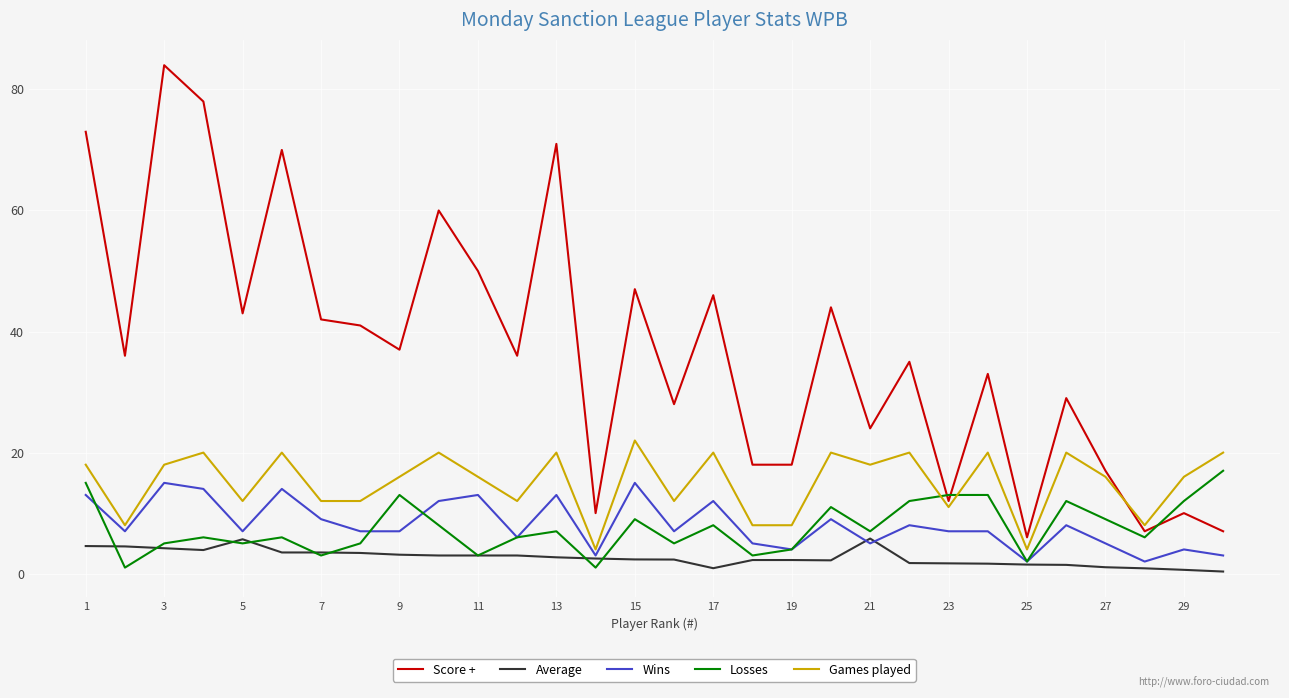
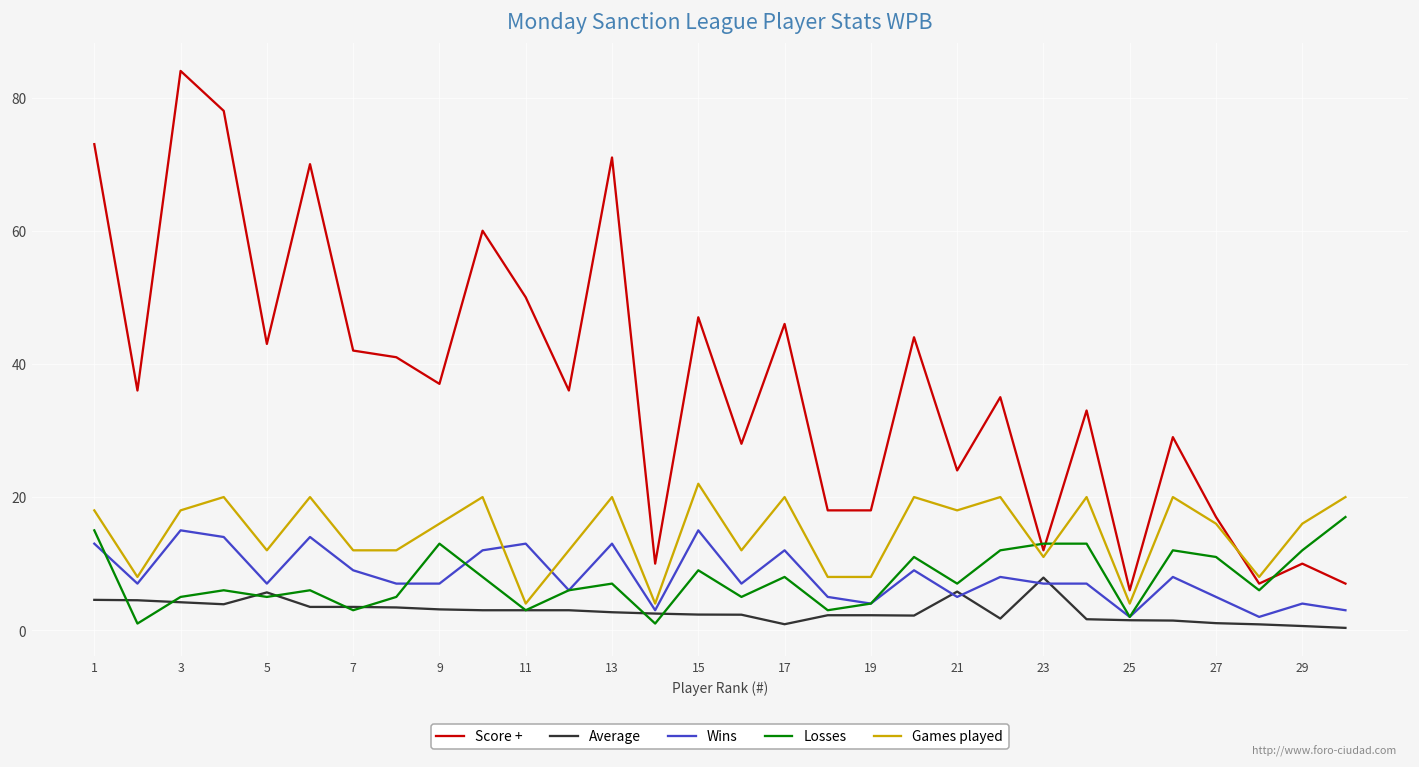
Games played, 11: 16 -> 4
Average, 23: 2 -> 8
Losses, 27: 9 -> 11
